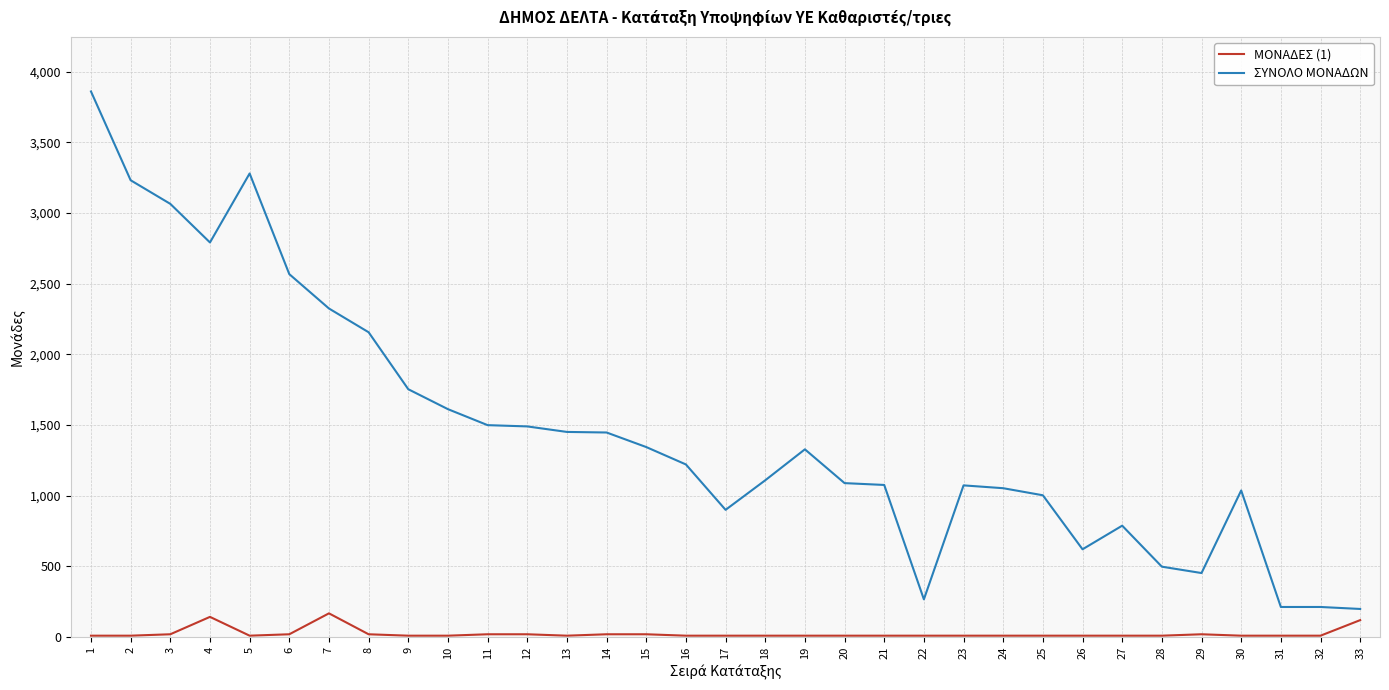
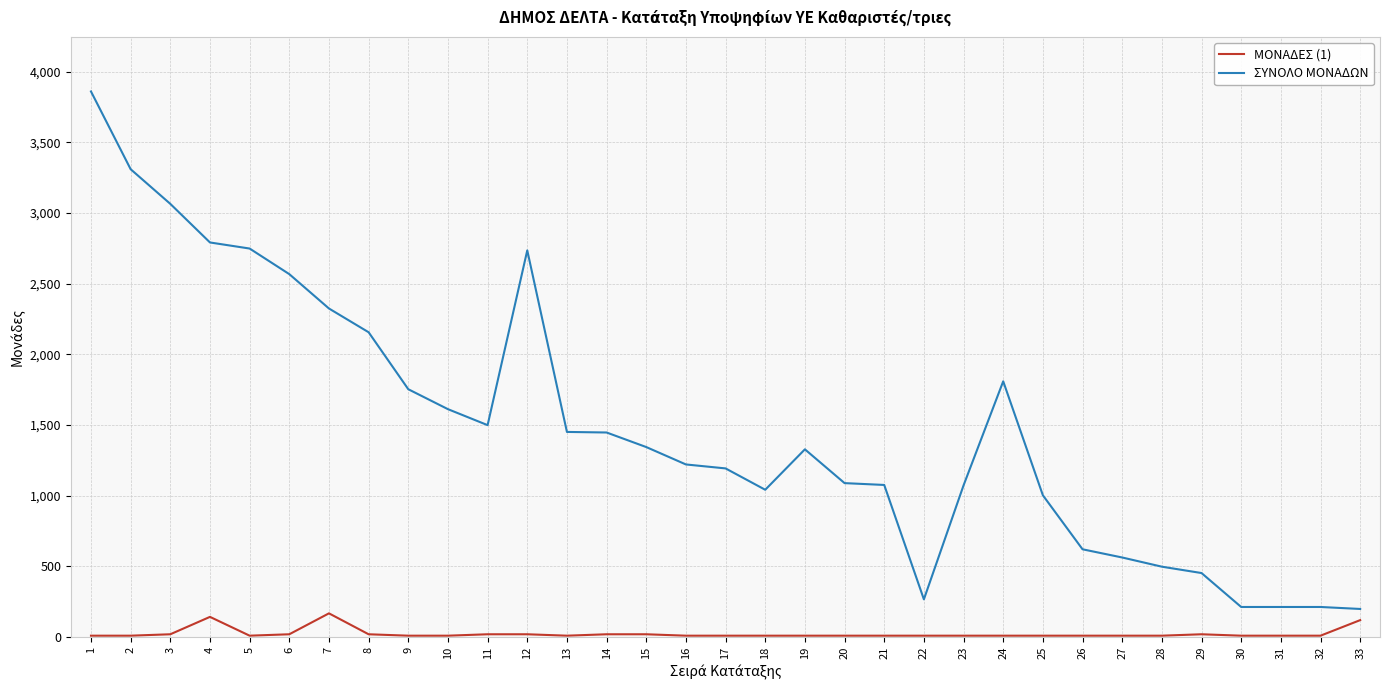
ΣΥΝΟΛΟ ΜΟΝΑΔΩΝ, 2: 3,230 -> 3,310
ΣΥΝΟΛΟ ΜΟΝΑΔΩΝ, 5: 3,280 -> 2,750
ΣΥΝΟΛΟ ΜΟΝΑΔΩΝ, 12: 1,490 -> 2,740
ΣΥΝΟΛΟ ΜΟΝΑΔΩΝ, 17: 900 -> 1,190
ΣΥΝΟΛΟ ΜΟΝΑΔΩΝ, 18: 1,110 -> 1,040
ΣΥΝΟΛΟ ΜΟΝΑΔΩΝ, 24: 1,050 -> 1,810
ΣΥΝΟΛΟ ΜΟΝΑΔΩΝ, 27: 790 -> 560
ΣΥΝΟΛΟ ΜΟΝΑΔΩΝ, 30: 1,040 -> 210
